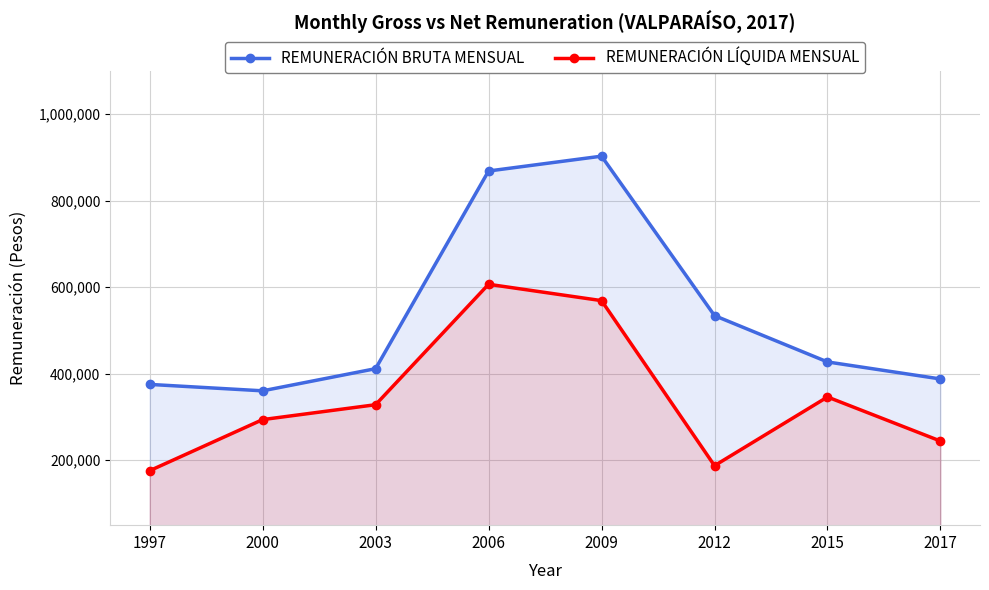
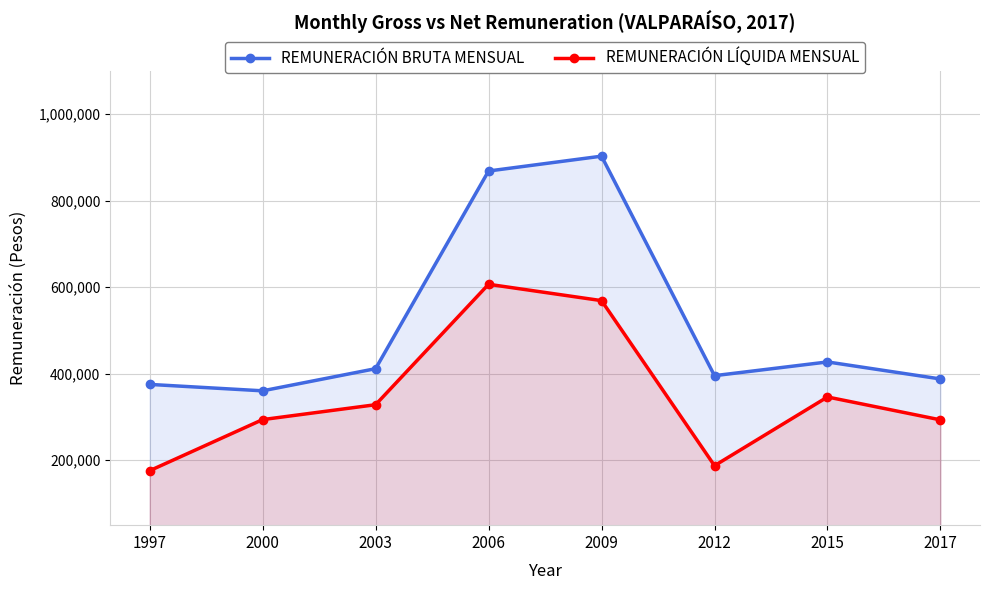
REMUNERACIÓN BRUTA MENSUAL, 2012: 530,000 -> 400,000
REMUNERACIÓN LÍQUIDA MENSUAL, 2017: 240,000 -> 290,000
